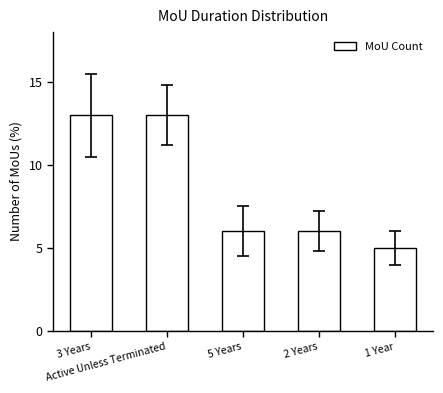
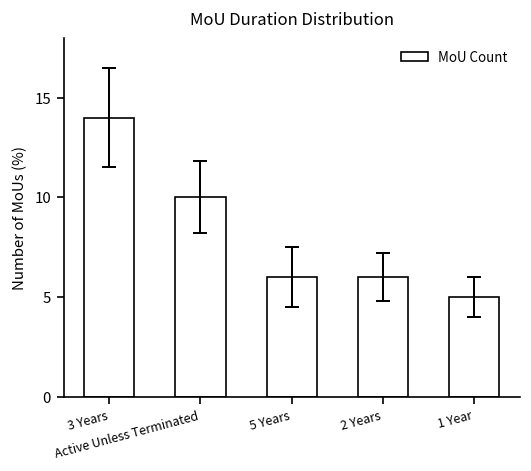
MoU Count, 3 Years: 13 -> 14
MoU Count, Active Unless Terminated: 13 -> 10
